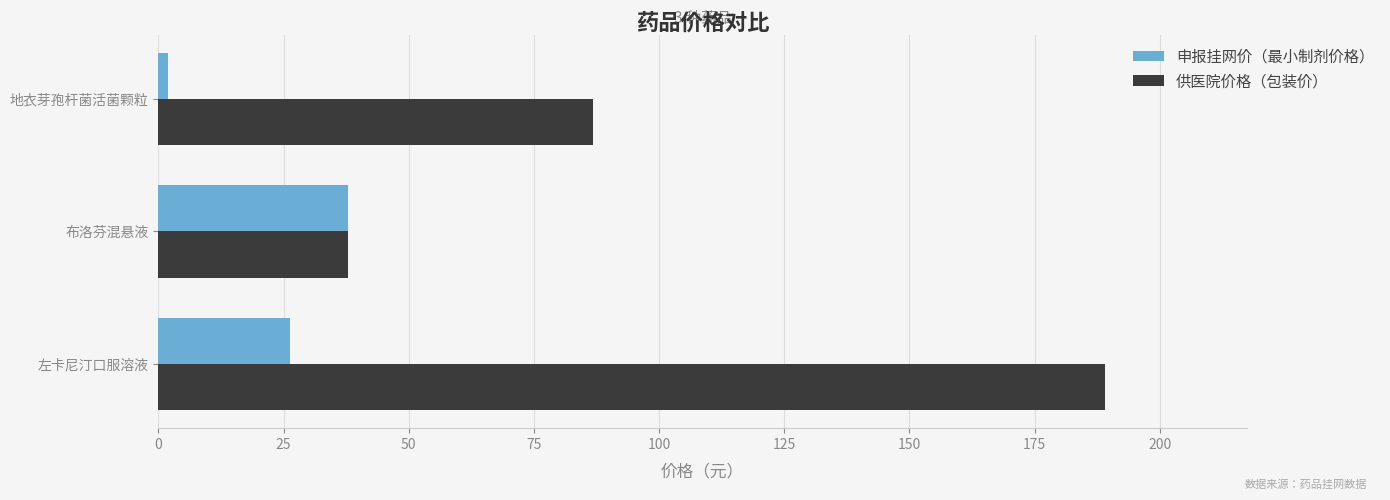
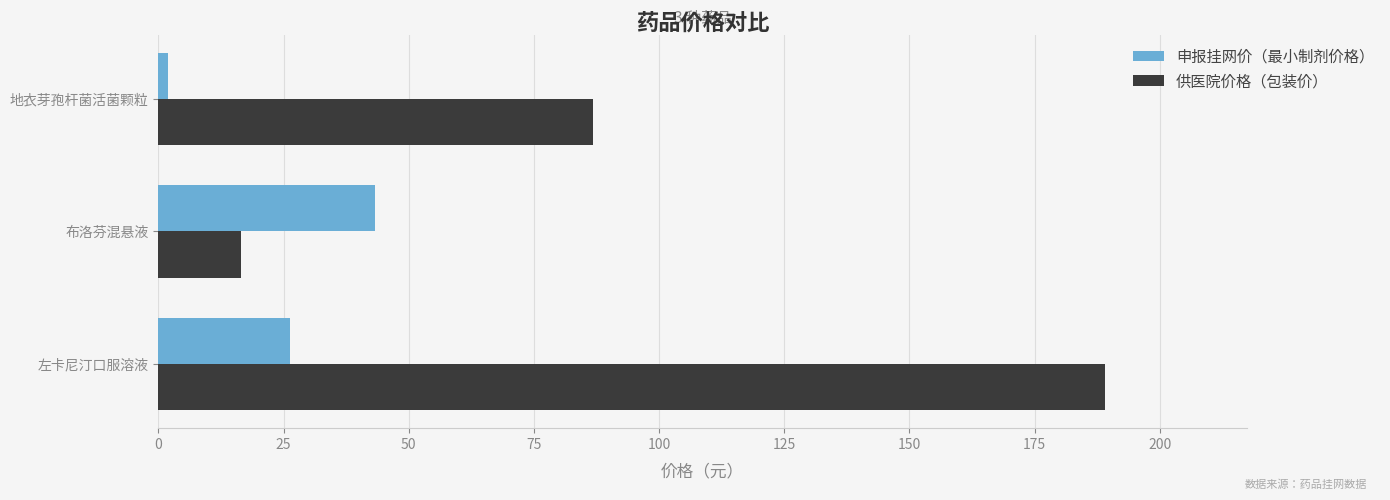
申报挂网价（最小制剂价格）, 布洛芬混悬液: 38 -> 43
供医院价格（包装价）, 布洛芬混悬液: 38 -> 16
